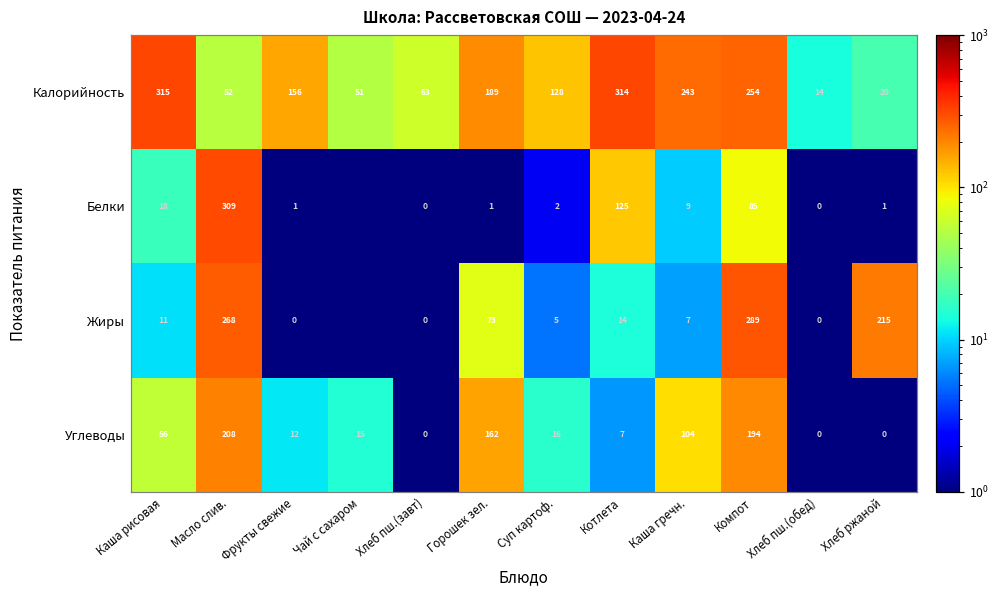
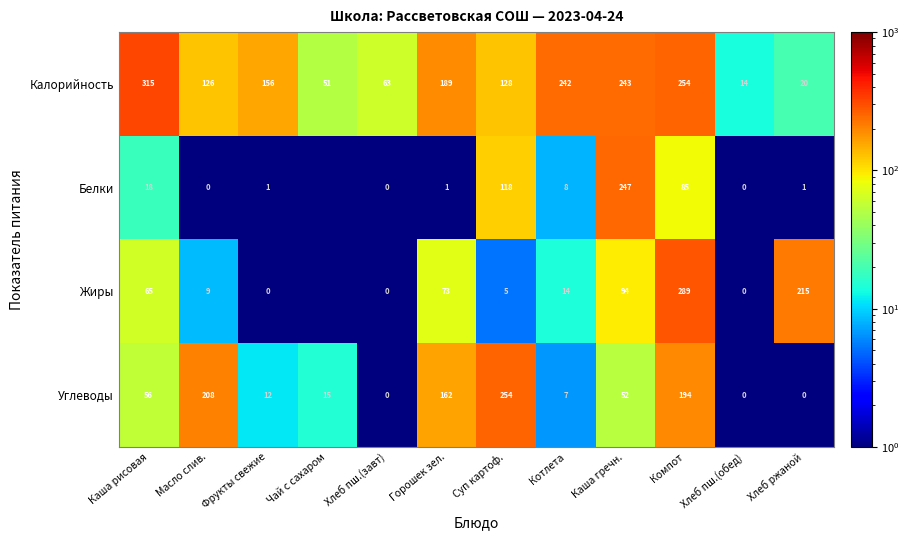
Калорийность, Масло слив.: 52 -> 126
Калорийность, Котлета: 314 -> 242
Белки, Масло слив.: 309 -> 0
Белки, Суп картоф.: 2 -> 118
Белки, Котлета: 125 -> 8
Белки, Каша гречн.: 9 -> 247
Жиры, Каша рисовая: 11 -> 65
Жиры, Масло слив.: 268 -> 9
Жиры, Каша гречн.: 7 -> 94
Углеводы, Суп картоф.: 16 -> 254
Углеводы, Каша гречн.: 104 -> 52
